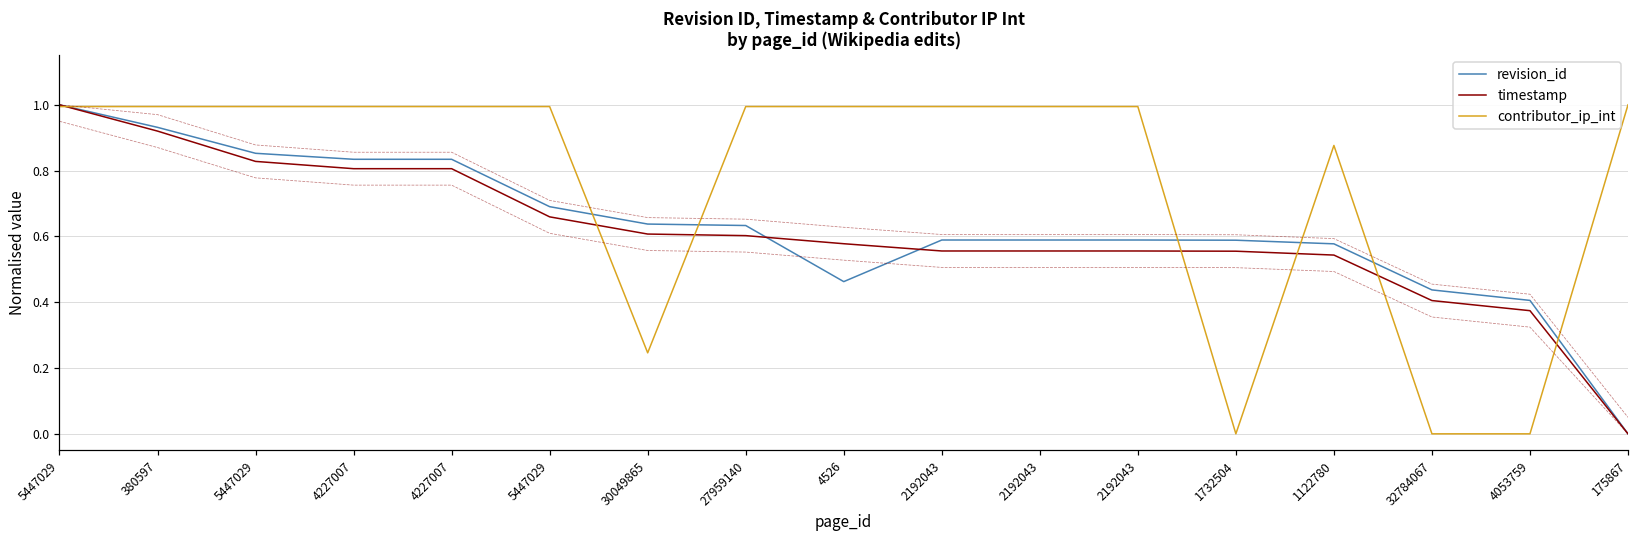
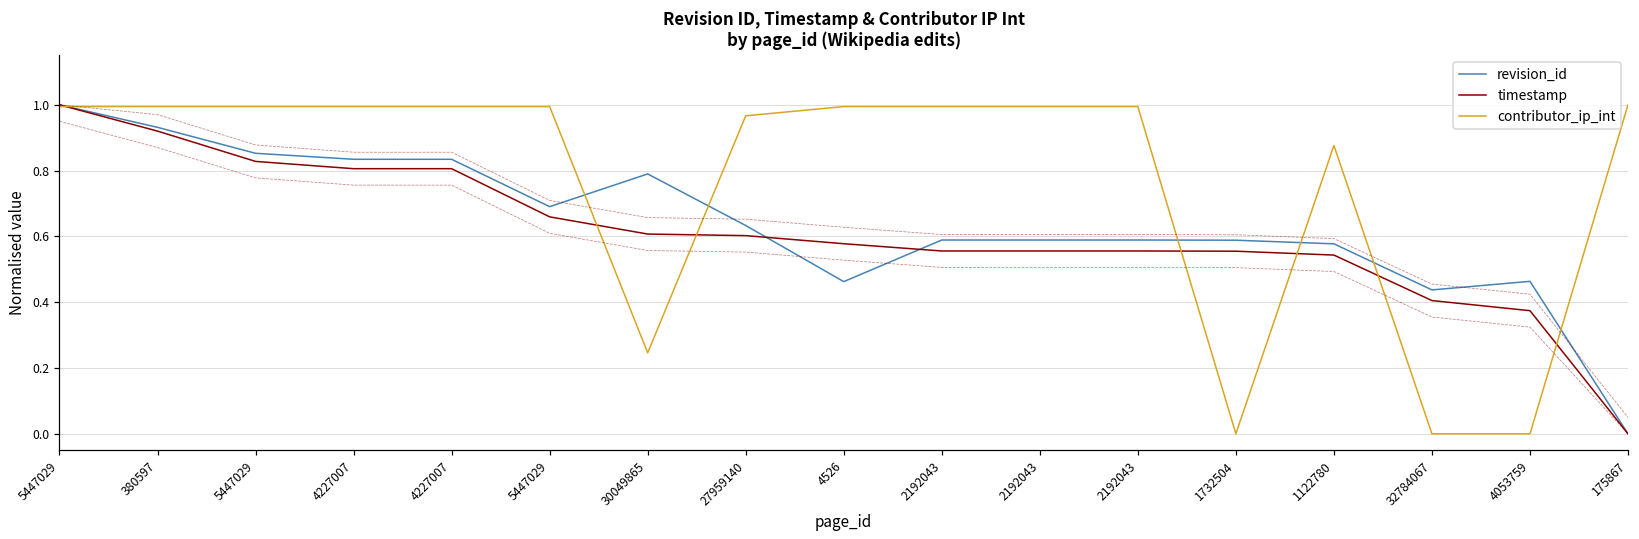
revision_id, 30049865: 0.64 -> 0.79
contributor_ip_int, 27959140: 0.99 -> 0.97
revision_id, 4053759: 0.41 -> 0.46
